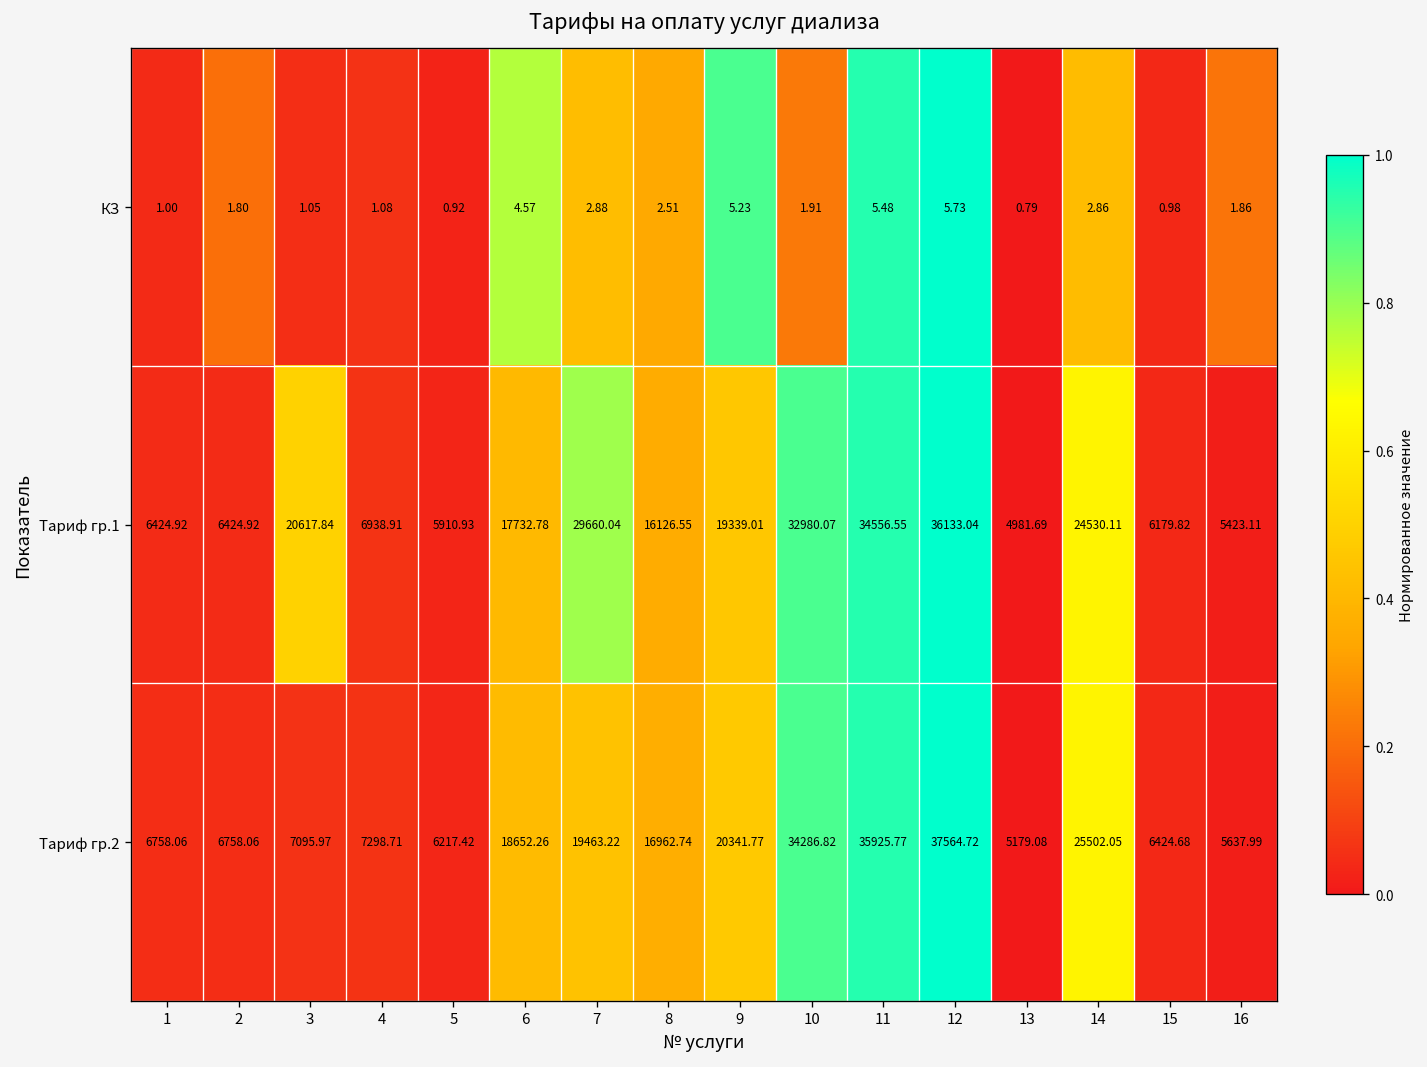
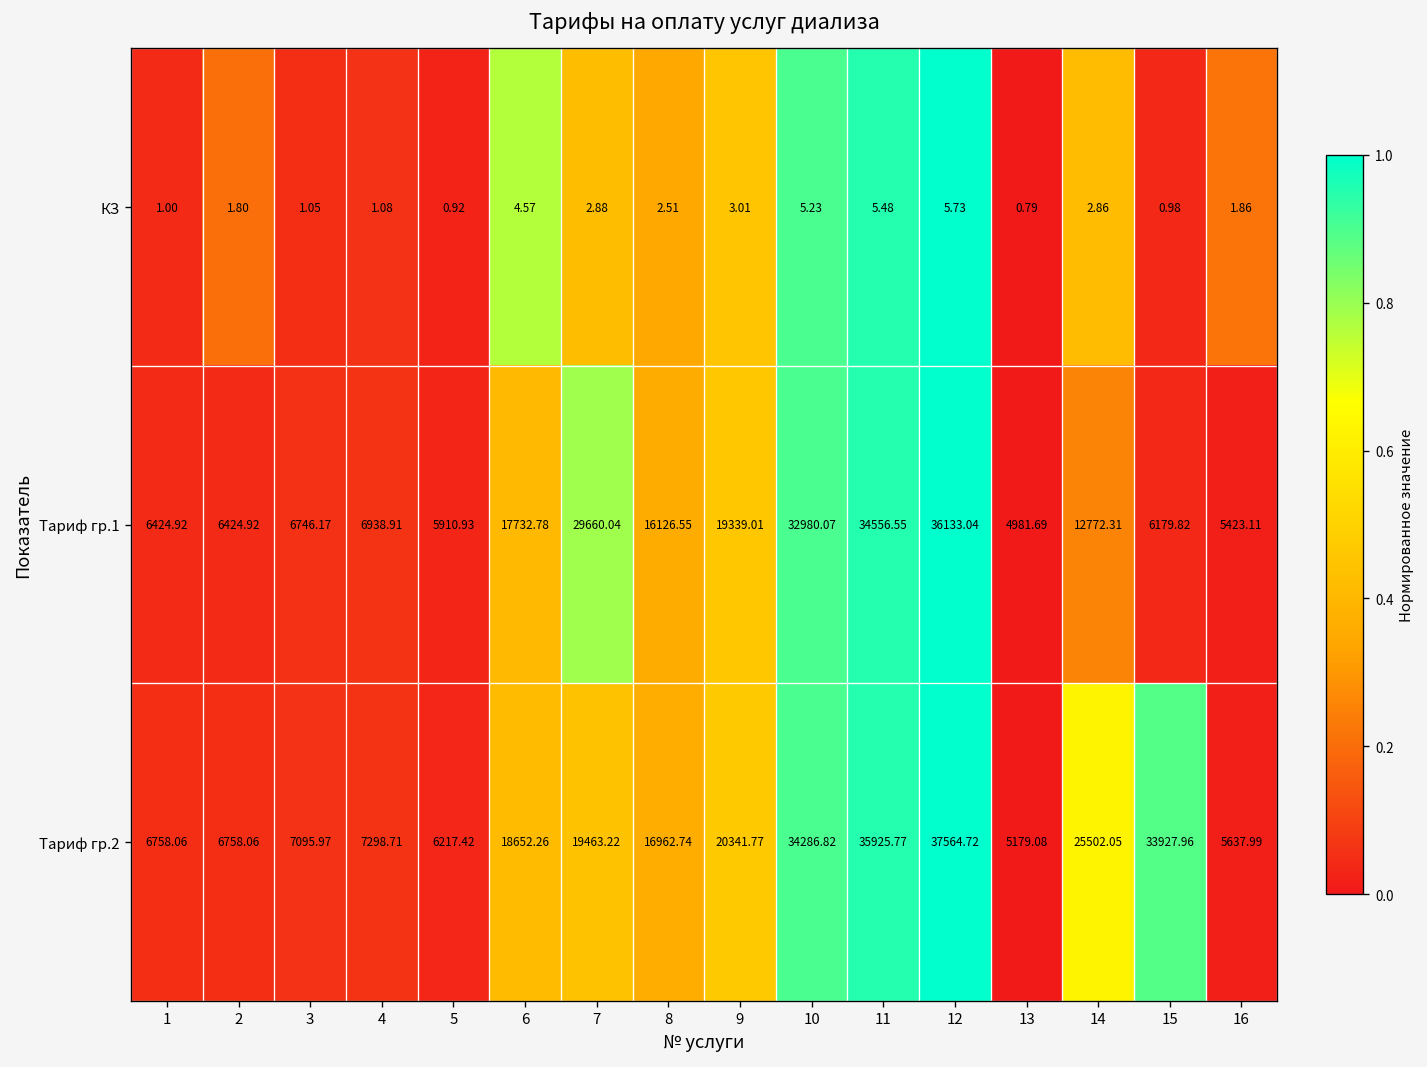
КЗ, 9: 5.23 -> 3.01
КЗ, 10: 1.91 -> 5.23
Тариф гр.1, 3: 20617.84 -> 6746.17
Тариф гр.1, 14: 24530.11 -> 12772.31
Тариф гр.2, 15: 6424.68 -> 33927.96
